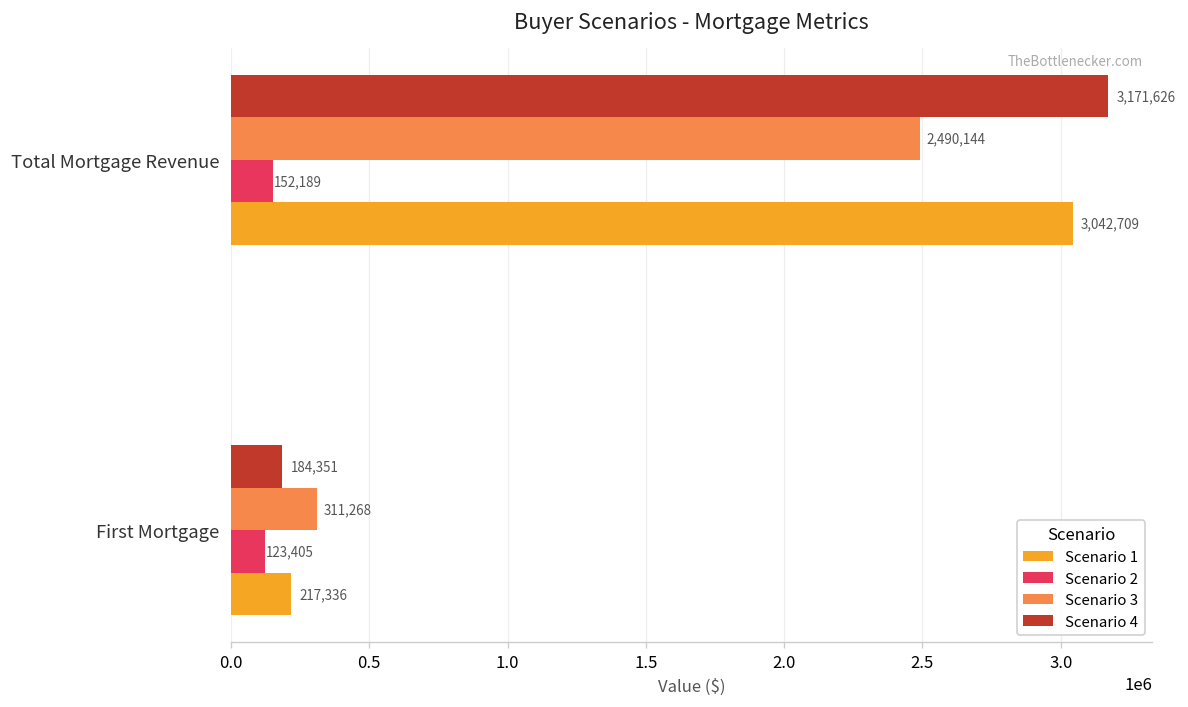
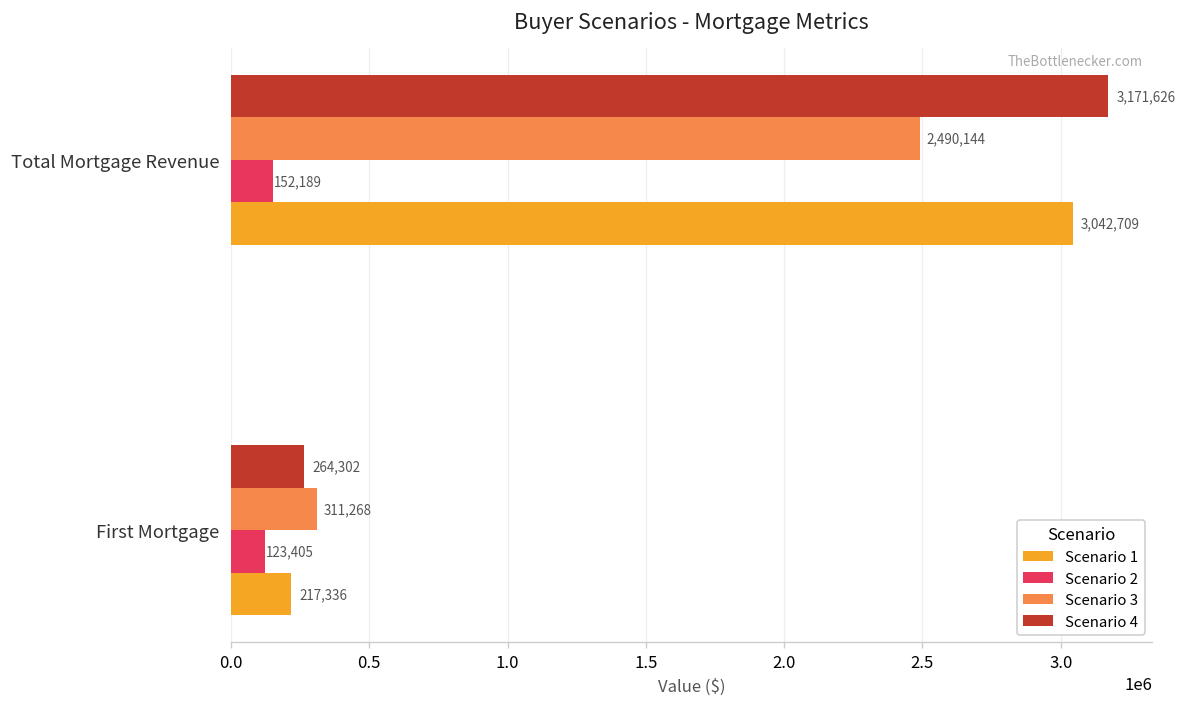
Scenario 4, First Mortgage: 184,351 -> 264,302
